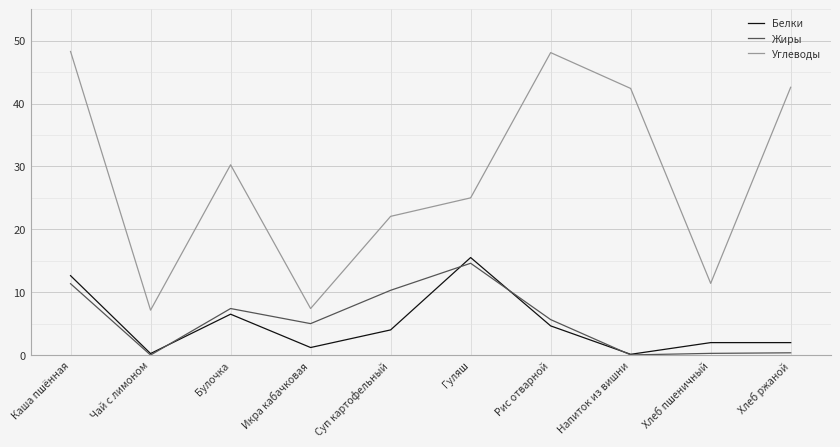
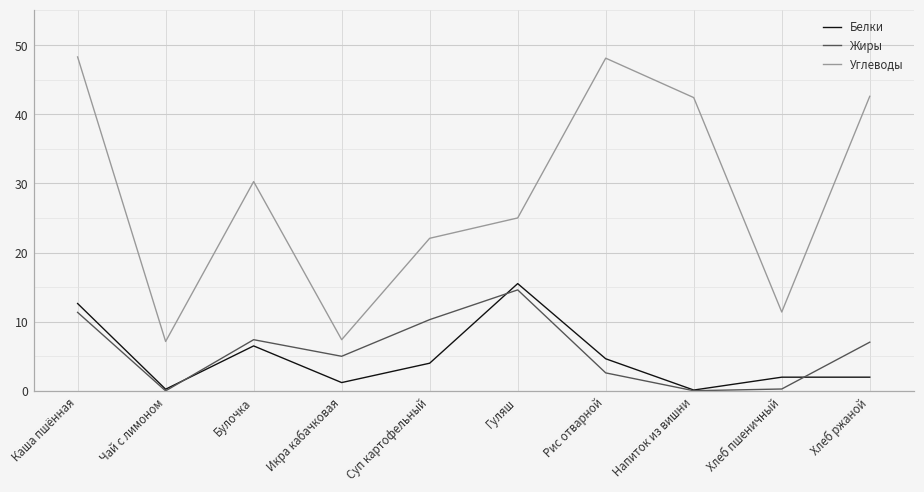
Жиры, Рис отварной: 6 -> 3
Жиры, Хлеб ржаной: 0 -> 7
